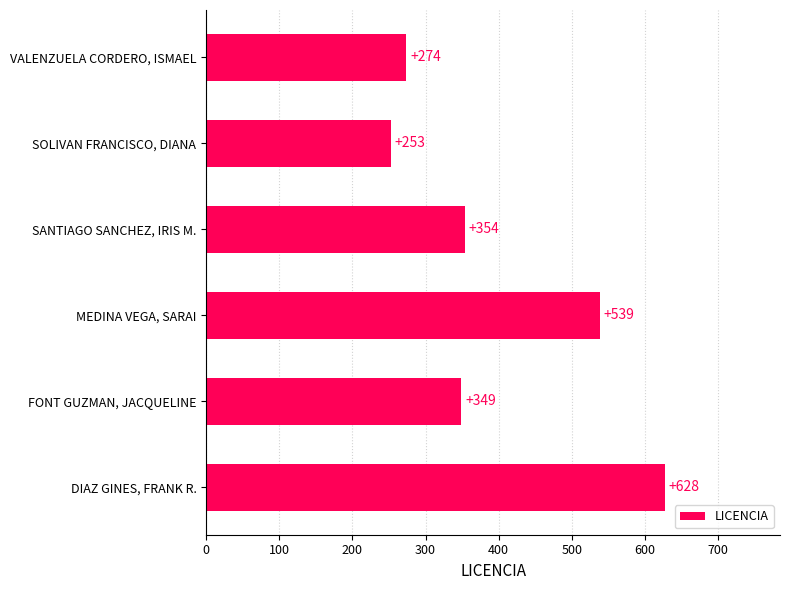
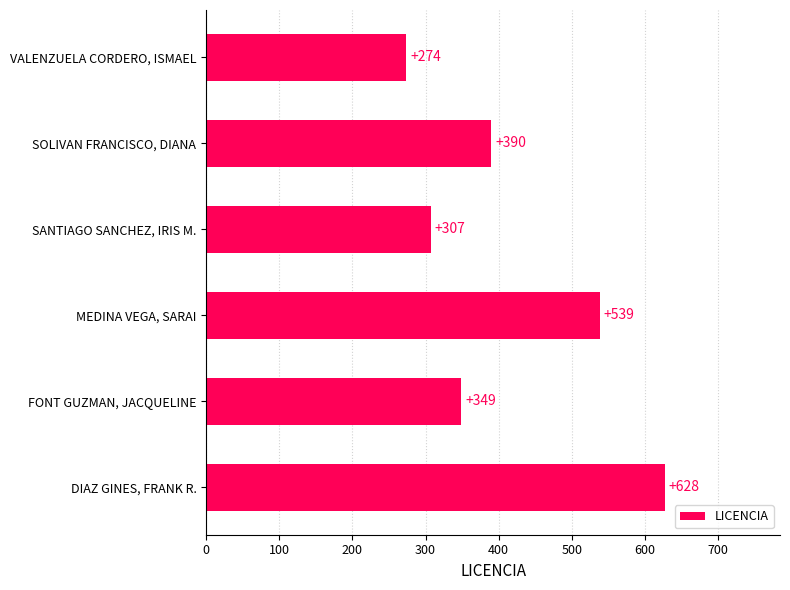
SOLIVAN FRANCISCO, DIANA: +253 -> +390
SANTIAGO SANCHEZ, IRIS M.: +354 -> +307
